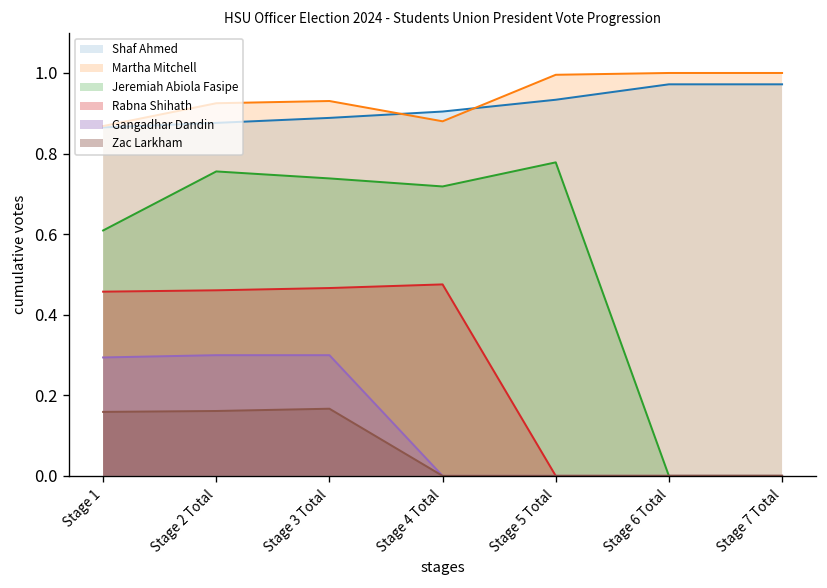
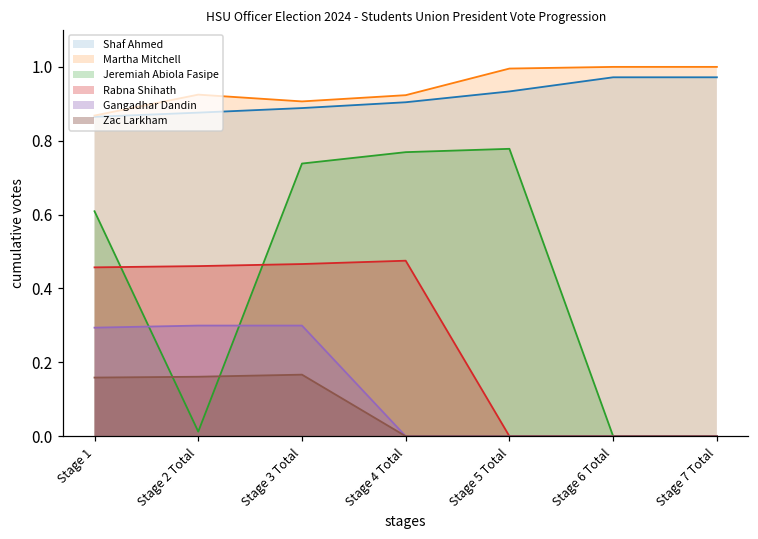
Jeremiah Abiola Fasipe, Stage 2 Total: 0.76 -> 0.01
Martha Mitchell, Stage 3 Total: 0.93 -> 0.91
Martha Mitchell, Stage 4 Total: 0.88 -> 0.92
Jeremiah Abiola Fasipe, Stage 4 Total: 0.72 -> 0.77
